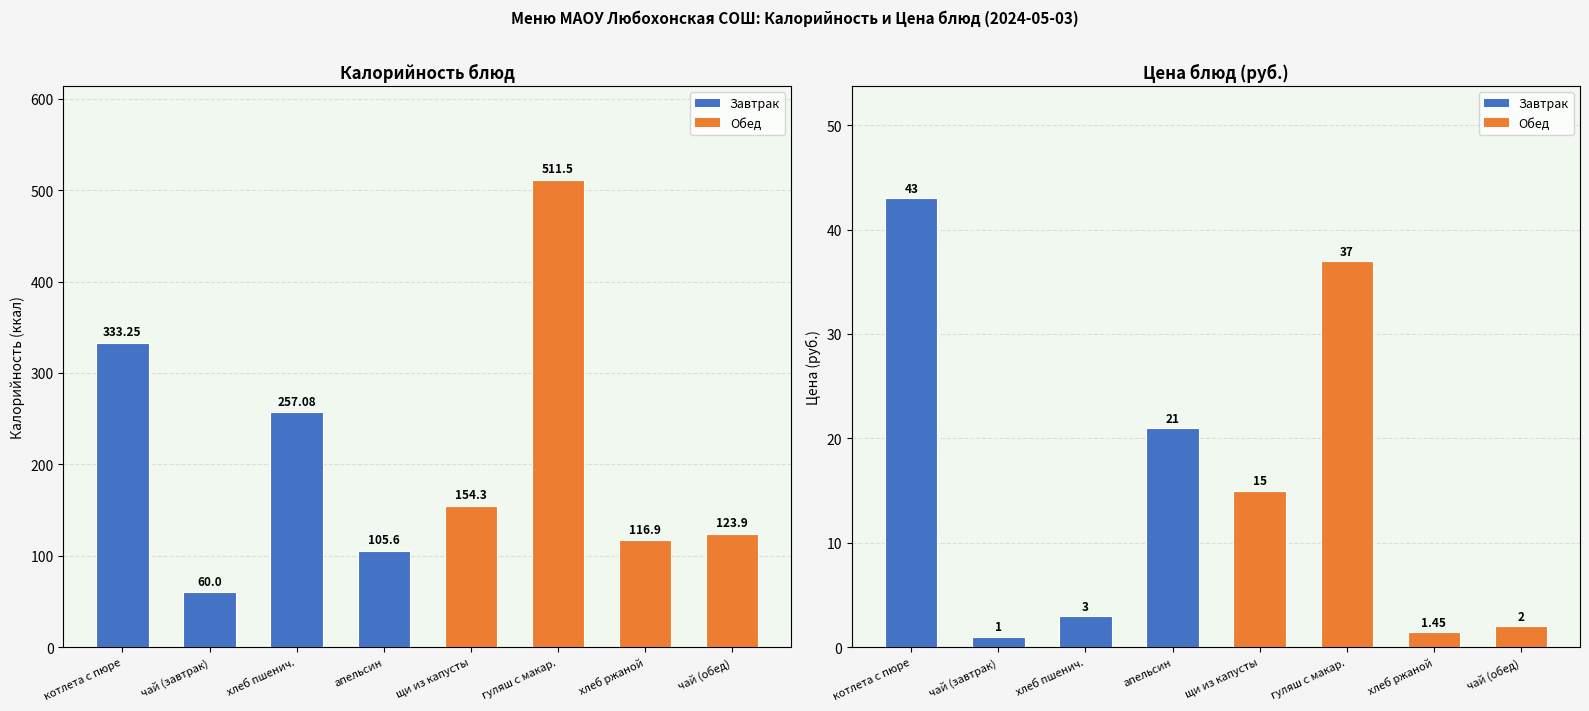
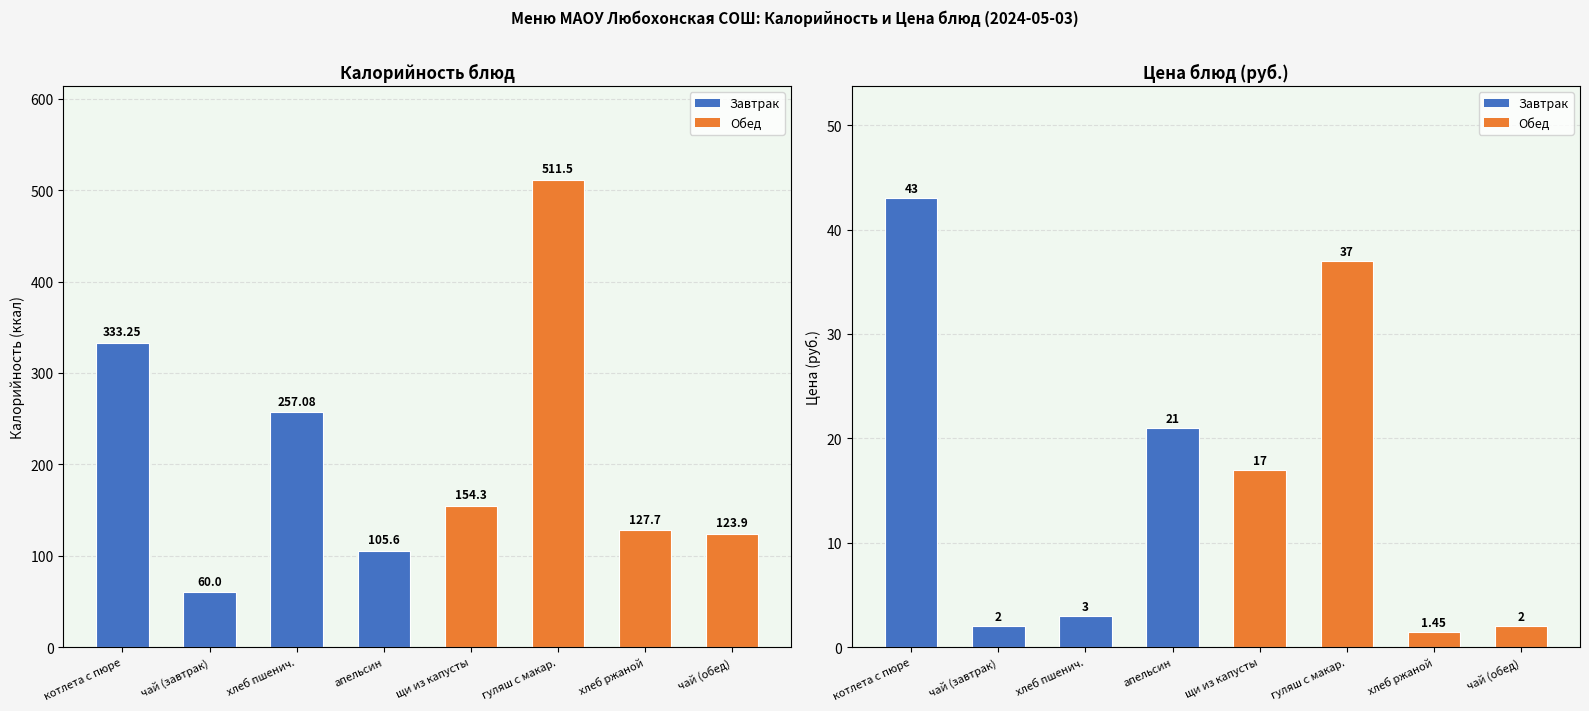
Калорийность блюд, хлеб ржаной: 116.9 -> 127.7
Цена блюд (руб.), чай (завтрак): 1 -> 2
Цена блюд (руб.), щи из капусты: 15 -> 17
